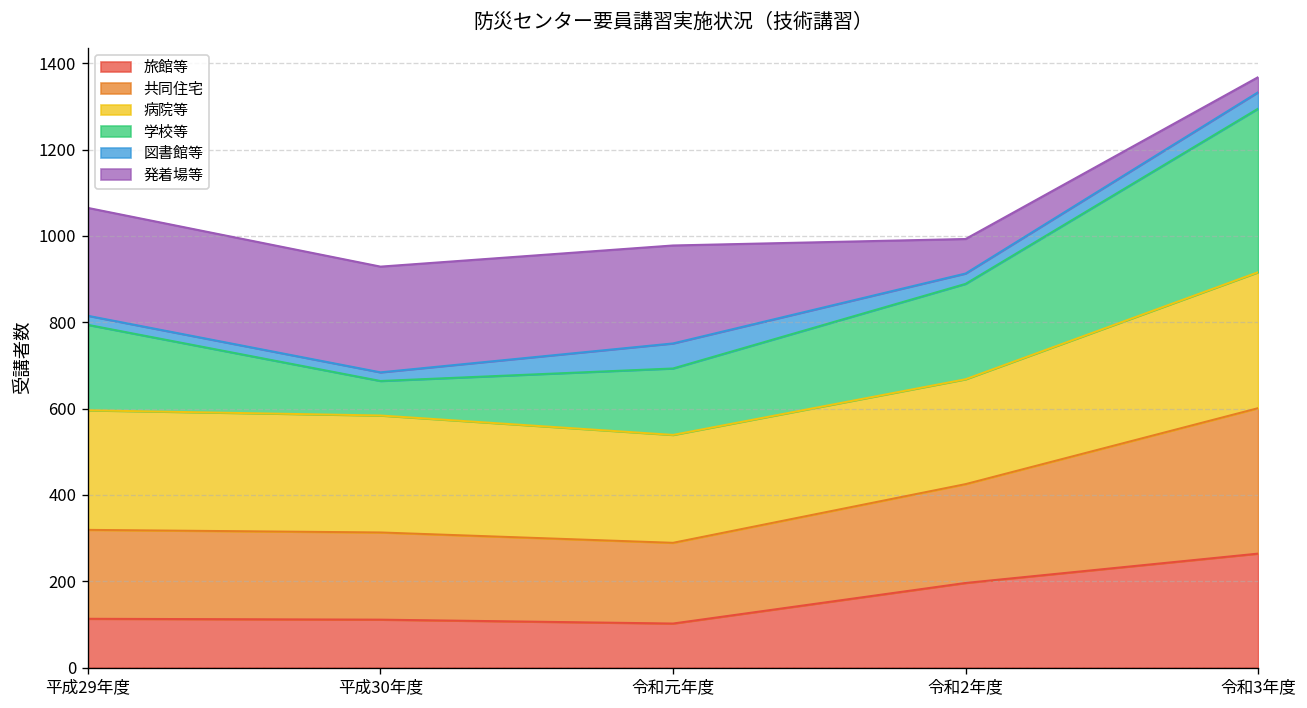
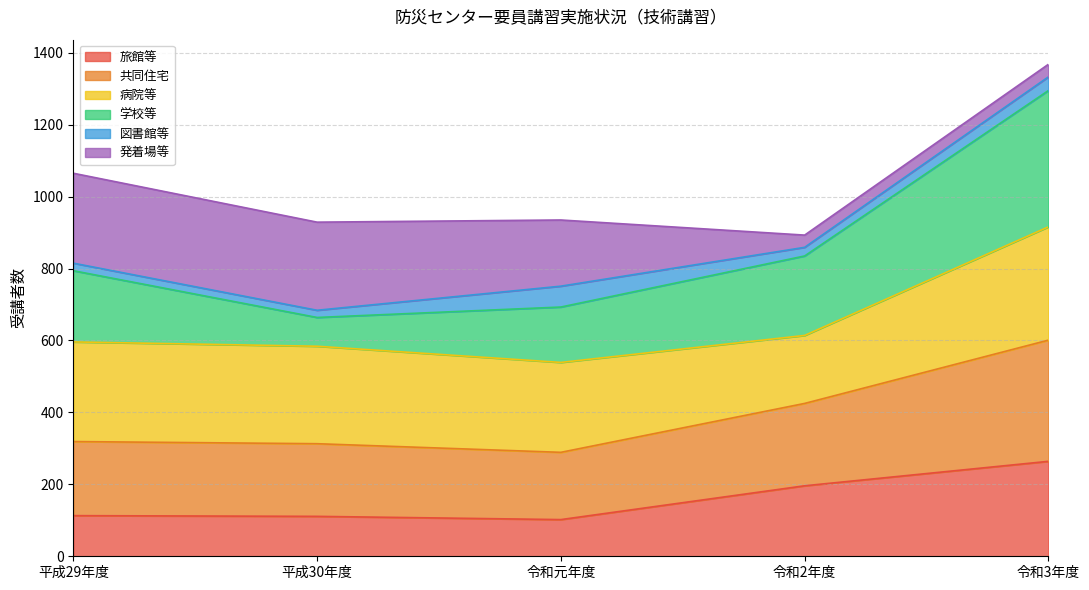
発着場等, 令和元年度: 230 -> 180
病院等, 令和2年度: 240 -> 190
発着場等, 令和2年度: 80 -> 30
